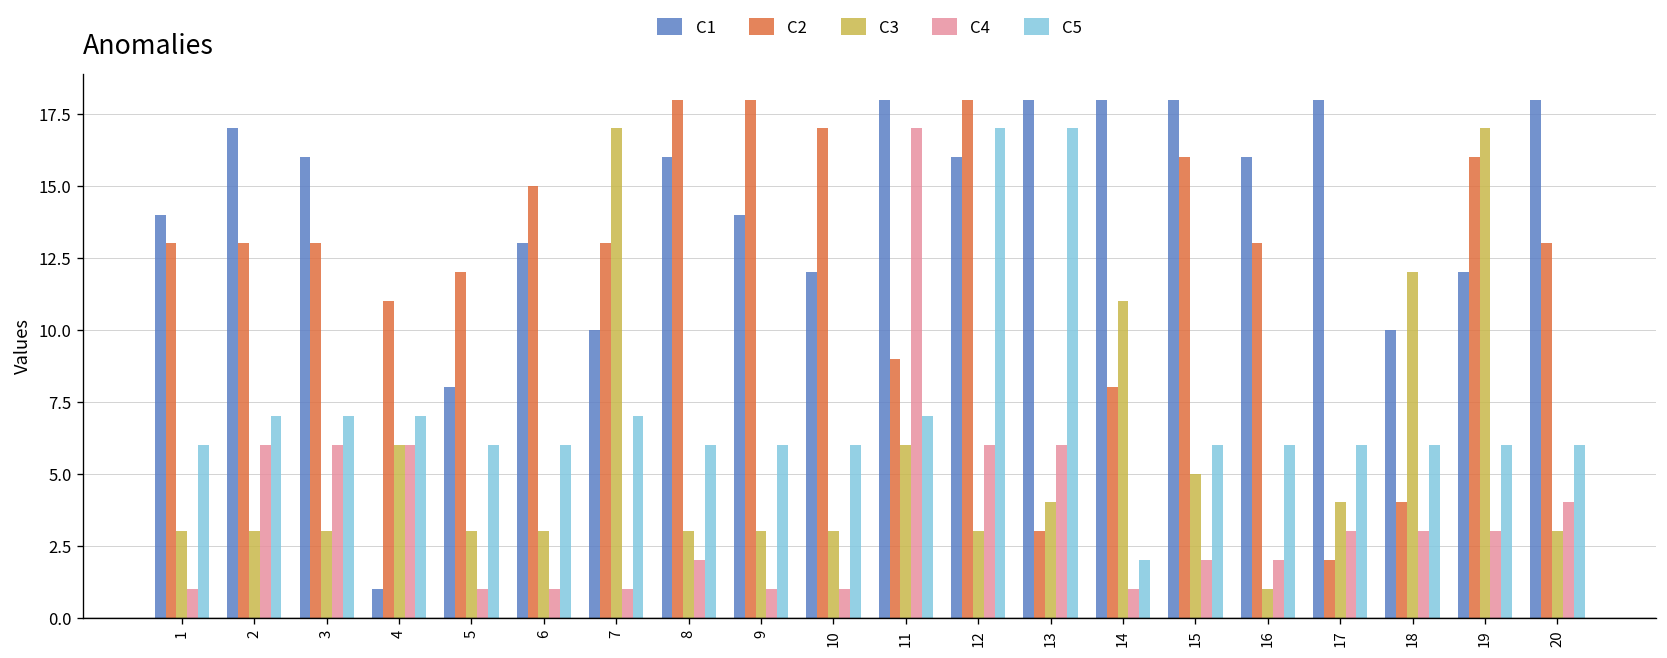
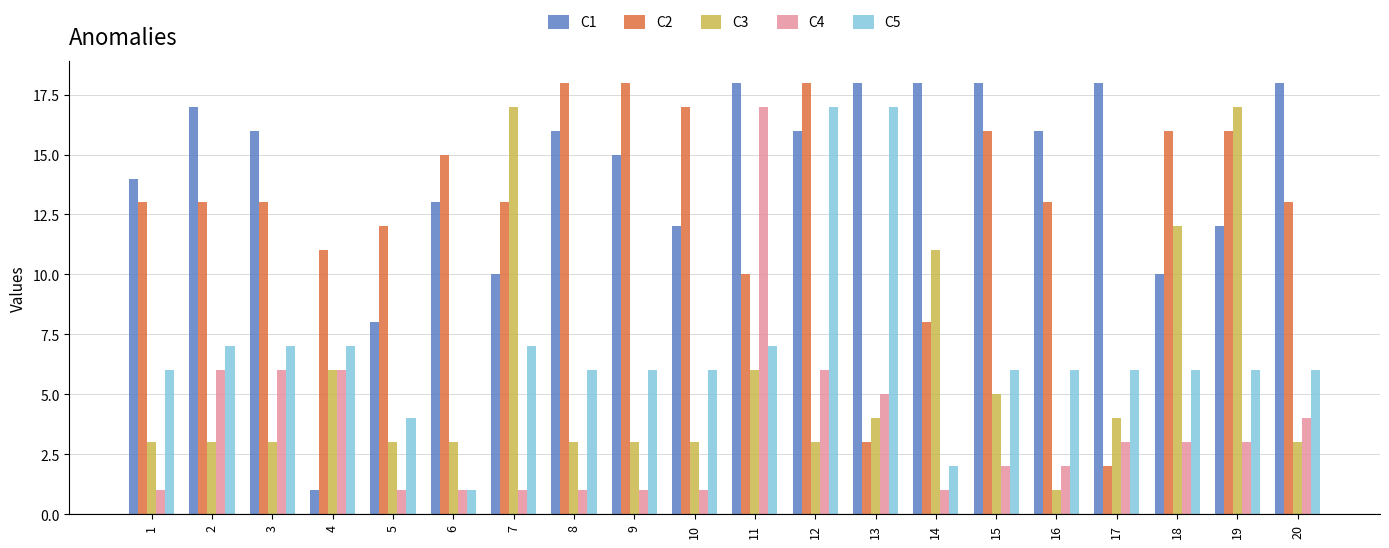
C5, 5: 6 -> 4
C5, 6: 6 -> 1
C4, 8: 2 -> 1
C1, 9: 14 -> 15
C2, 11: 9 -> 10
C4, 13: 6 -> 5
C2, 18: 4 -> 16
